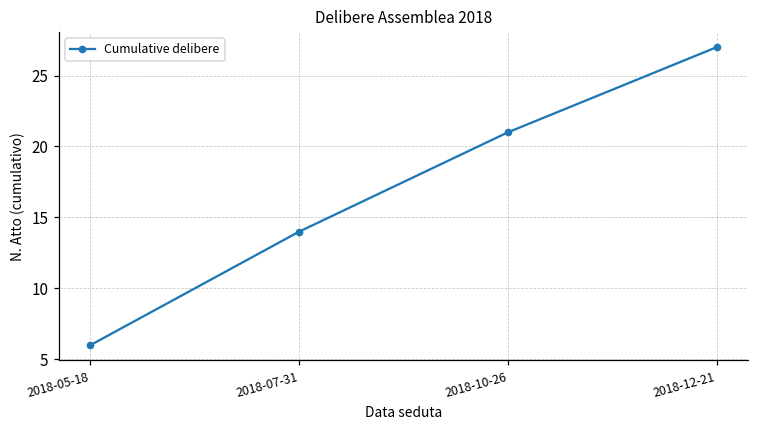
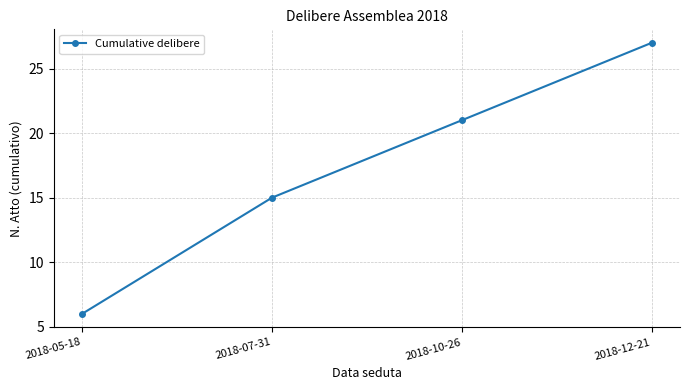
2018-07-31: 14 -> 15
